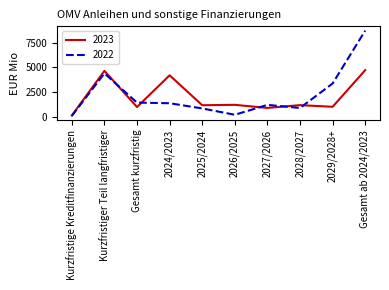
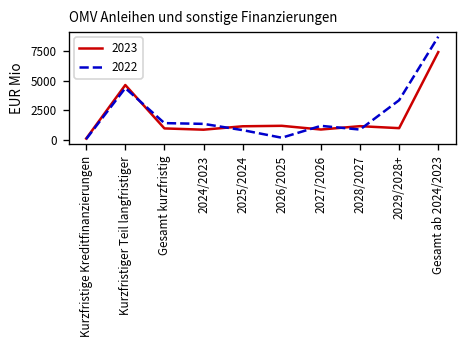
2023, 2024/2023: 4000 -> 1000
2023, Gesamt ab 2024/2023: 5000 -> 7000
